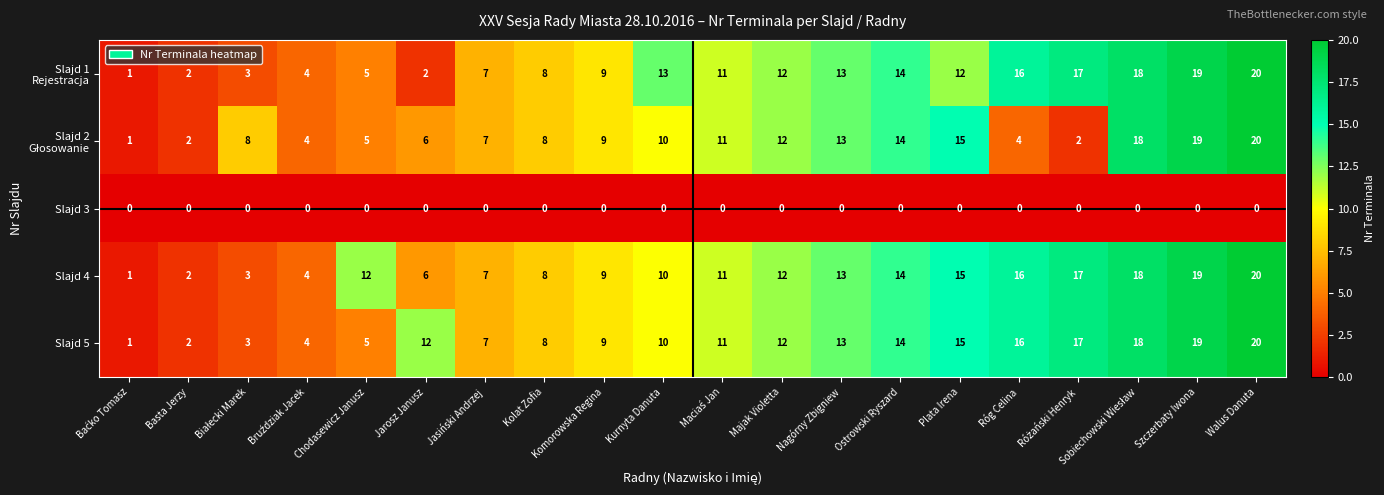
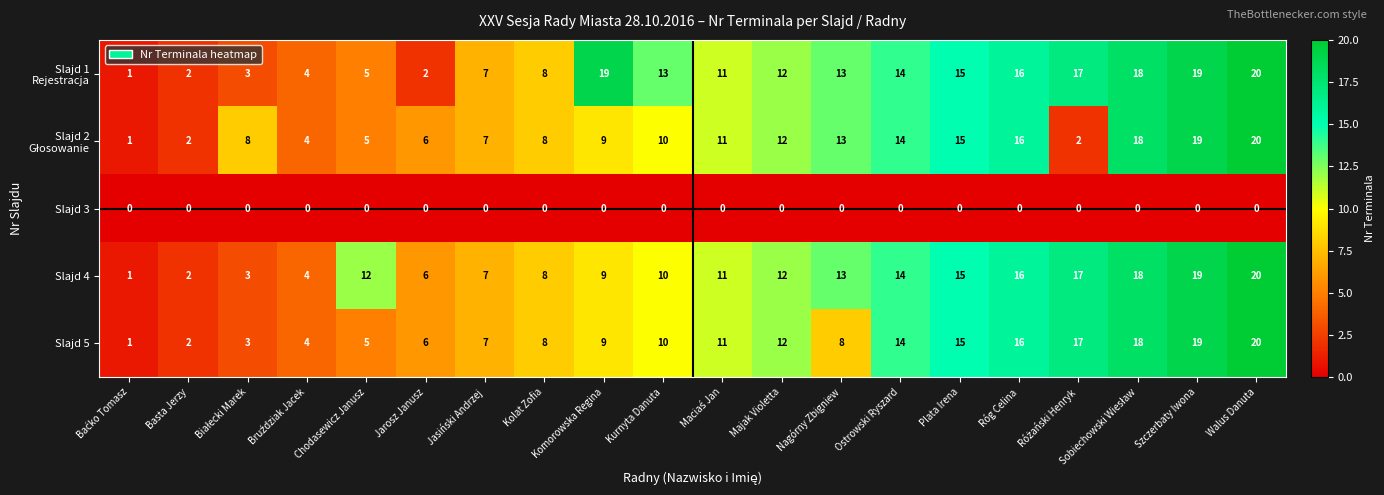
Slajd 1 Rejestracja, Komorowska Regina: 9 -> 19
Slajd 1 Rejestracja, Plata Irena: 12 -> 15
Slajd 2 Głosowanie, Róg Celina: 4 -> 16
Slajd 5, Jarosz Janusz: 12 -> 6
Slajd 5, Nagórny Zbigniew: 13 -> 8
